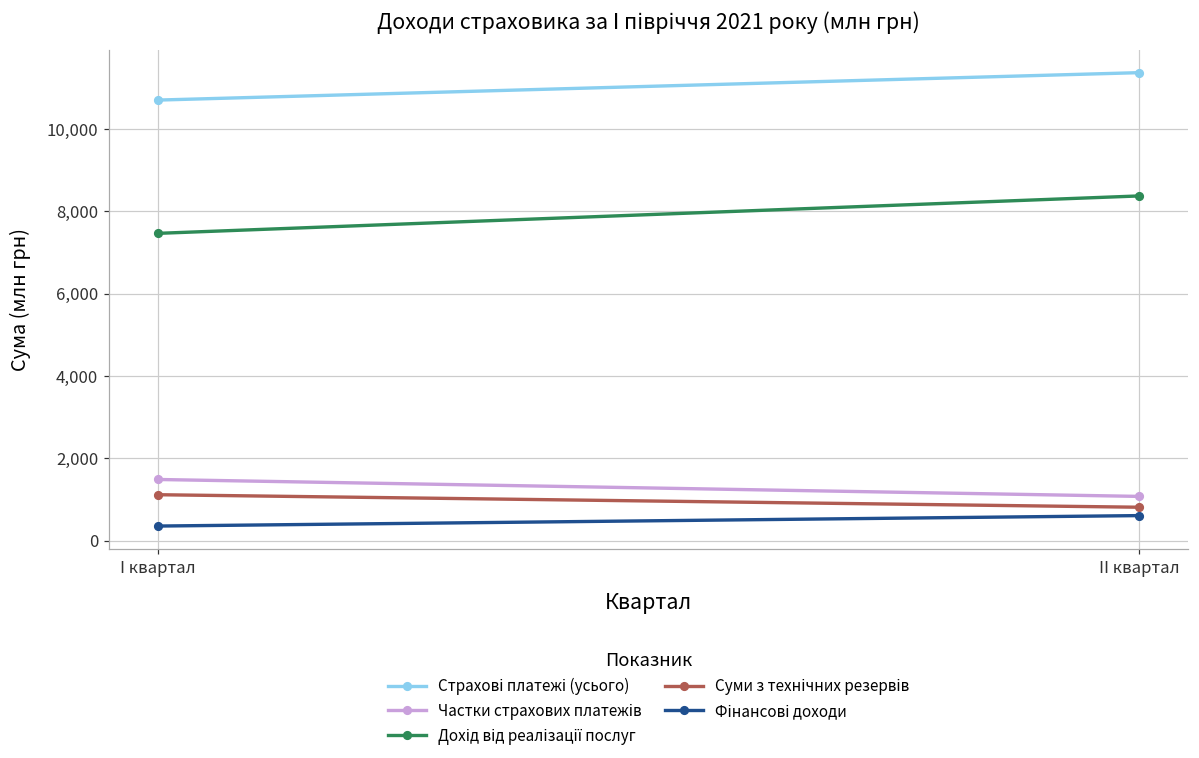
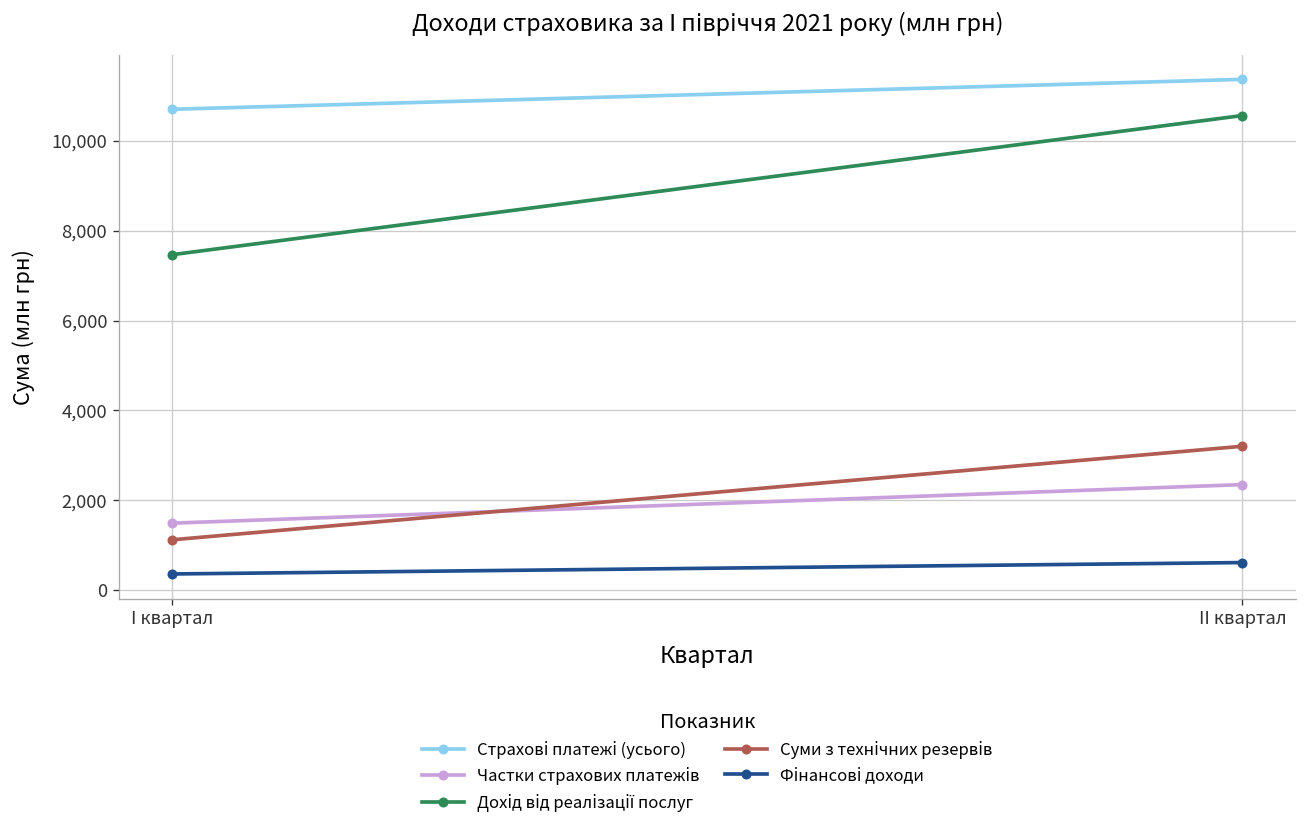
Частки страхових платежів, II квартал: 1,100 -> 2,300
Дохід від реалізації послуг, II квартал: 8,400 -> 10,600
Суми з технічних резервів, II квартал: 800 -> 3,200
